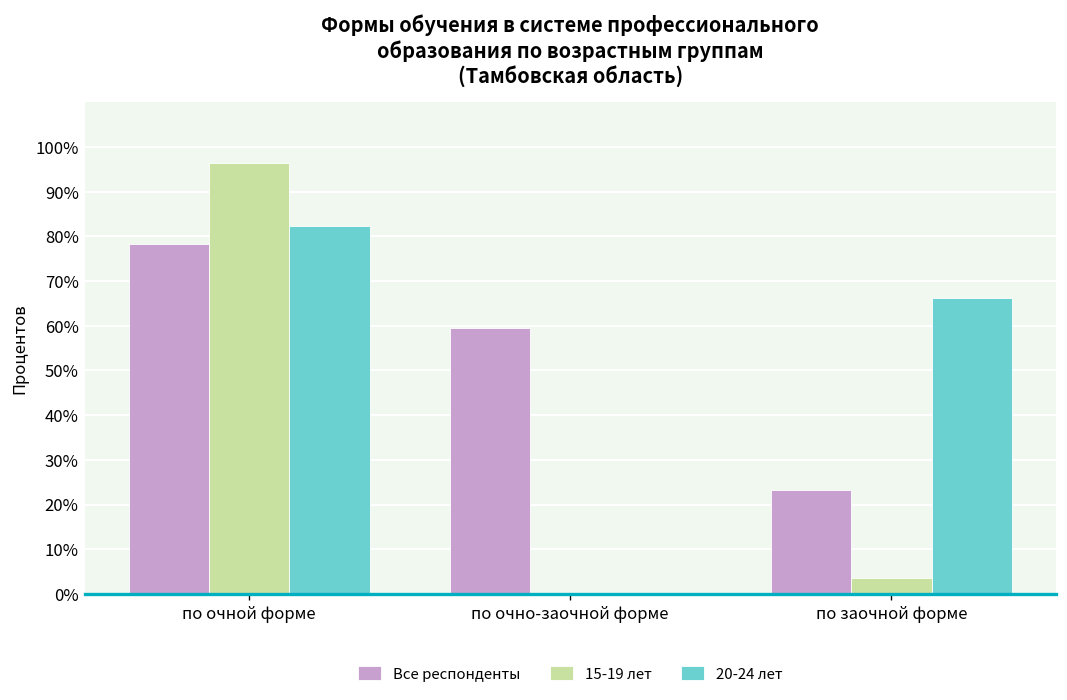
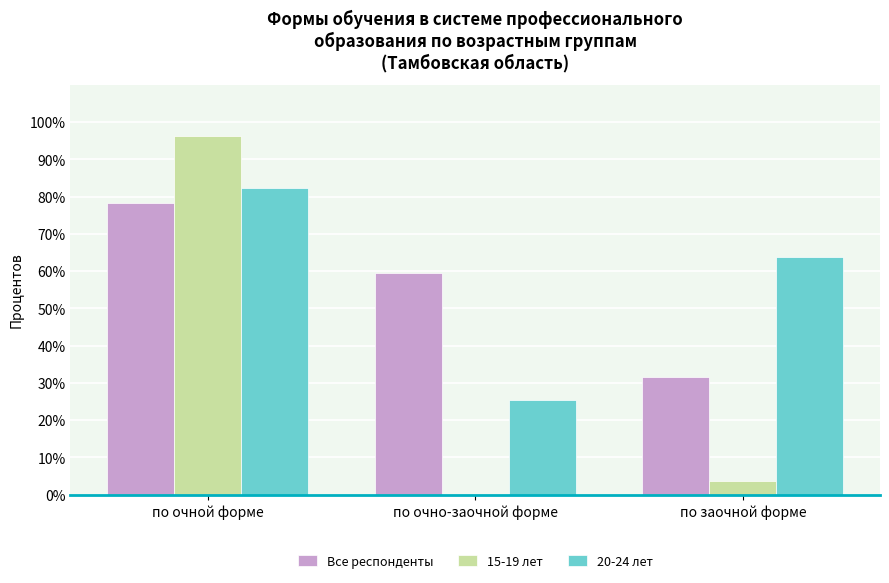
20-24 лет, по очно-заочной форме: 0% -> 25%
Все респонденты, по заочной форме: 23% -> 32%
20-24 лет, по заочной форме: 66% -> 64%
